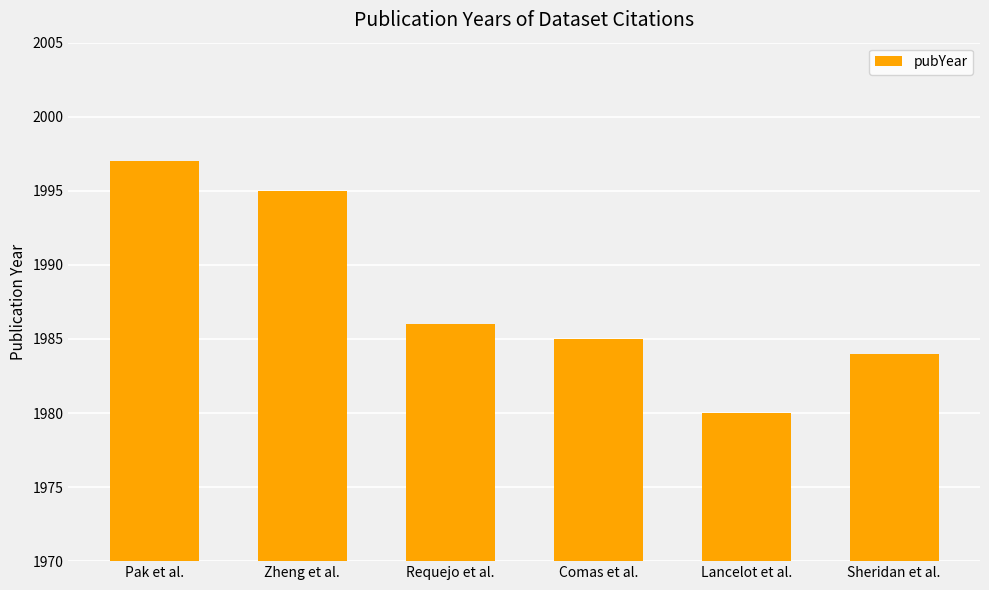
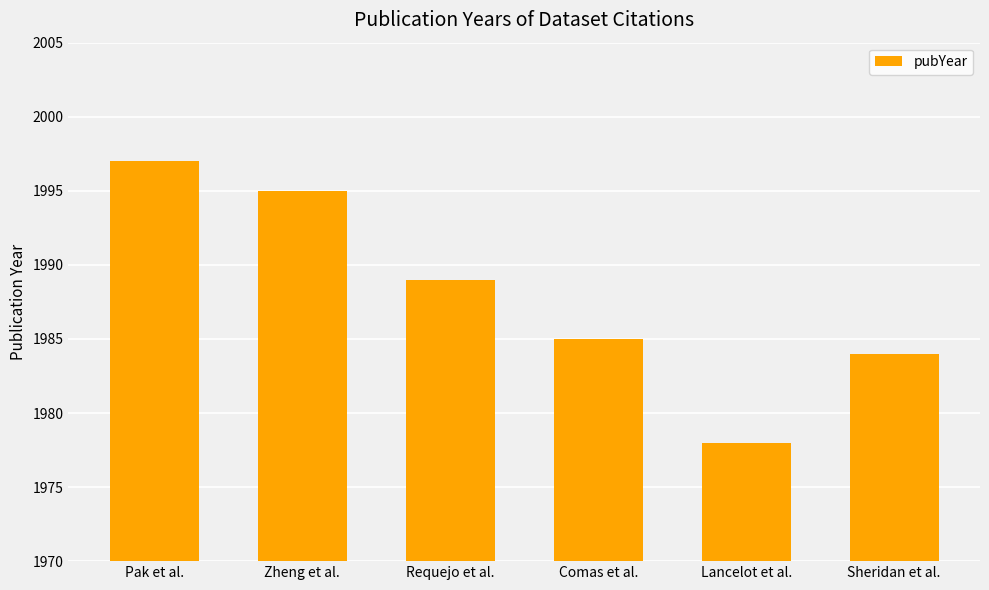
Requejo et al.: 1986 -> 1989
Lancelot et al.: 1980 -> 1978
